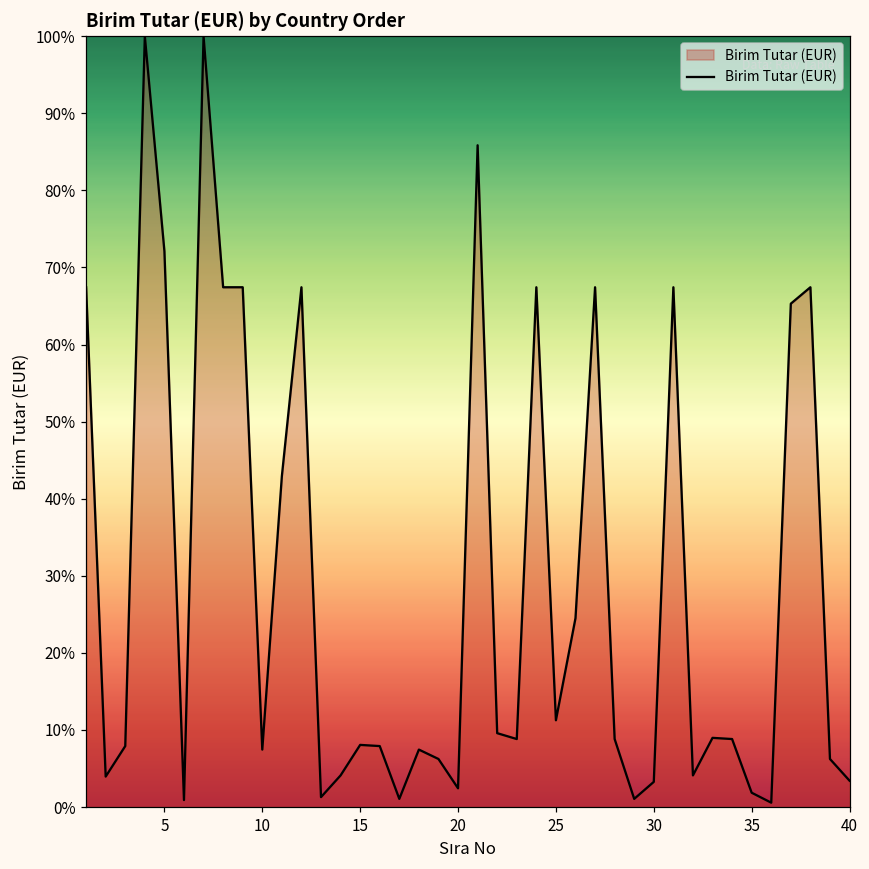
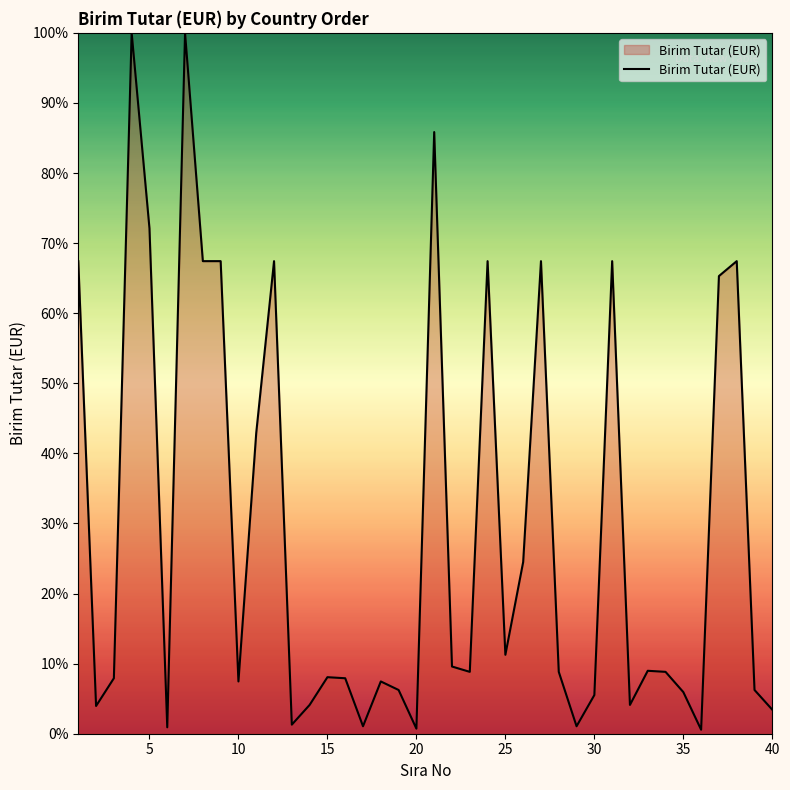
20: 2% -> 1%
30: 3% -> 6%
35: 2% -> 6%
